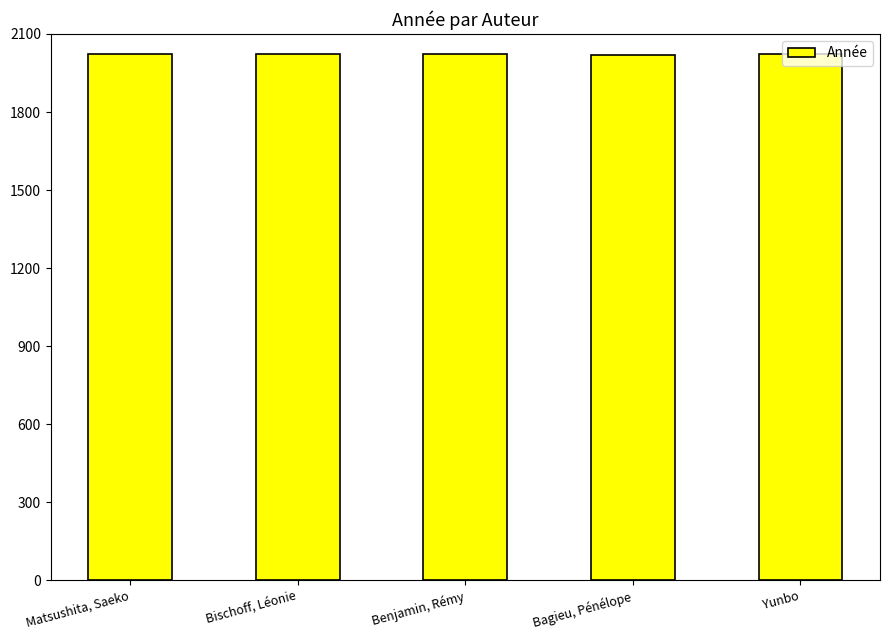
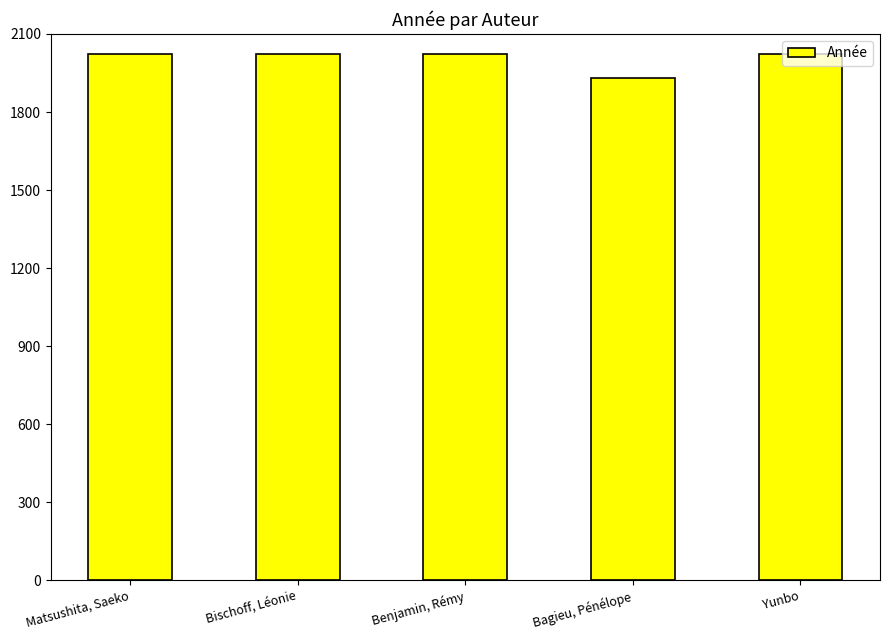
Bagieu, Pénélope: 2020 -> 1930
